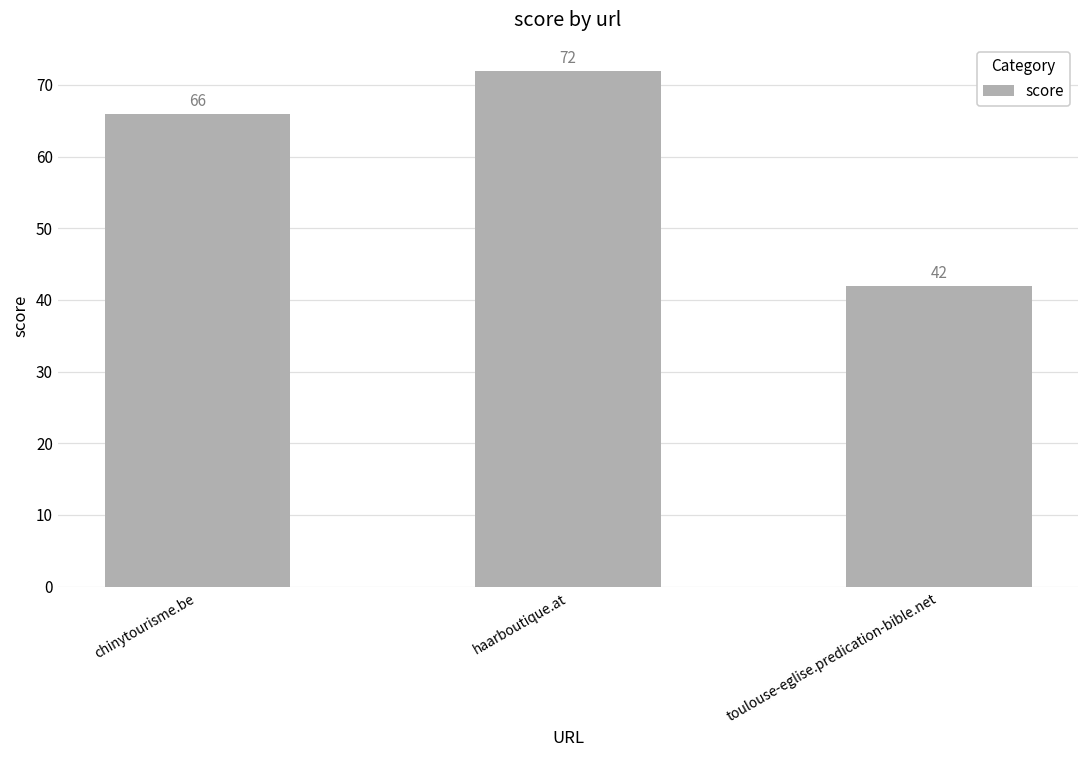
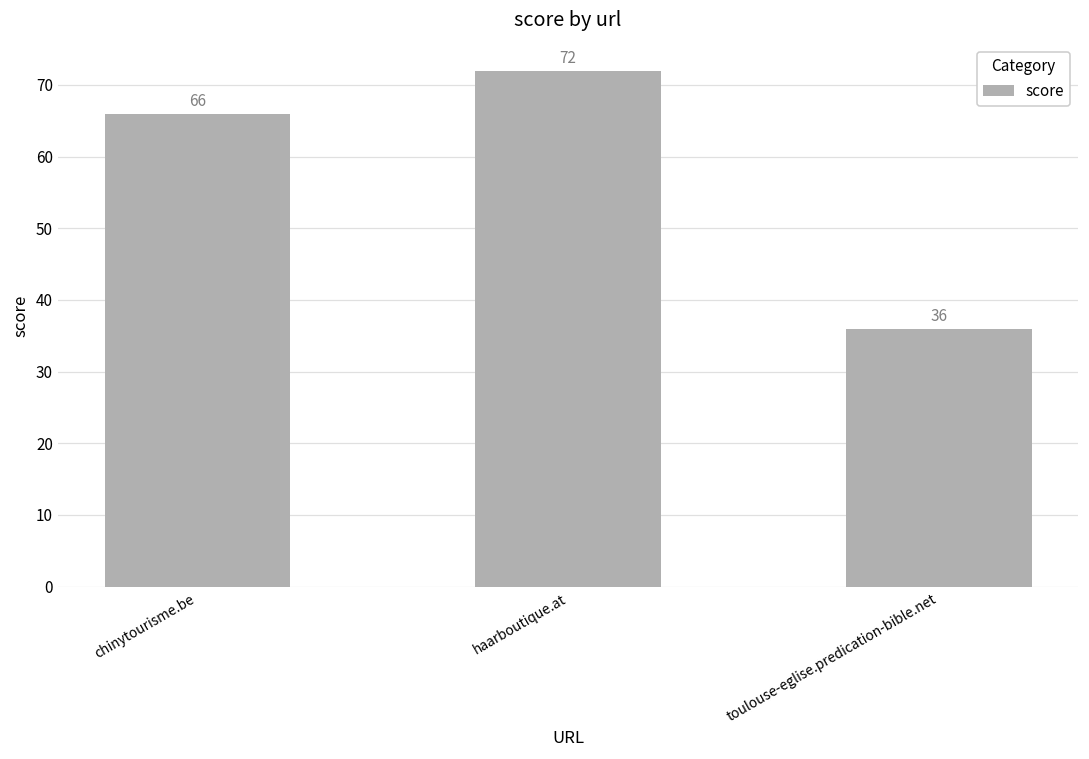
toulouse-eglise.predication-bible.net: 42 -> 36
